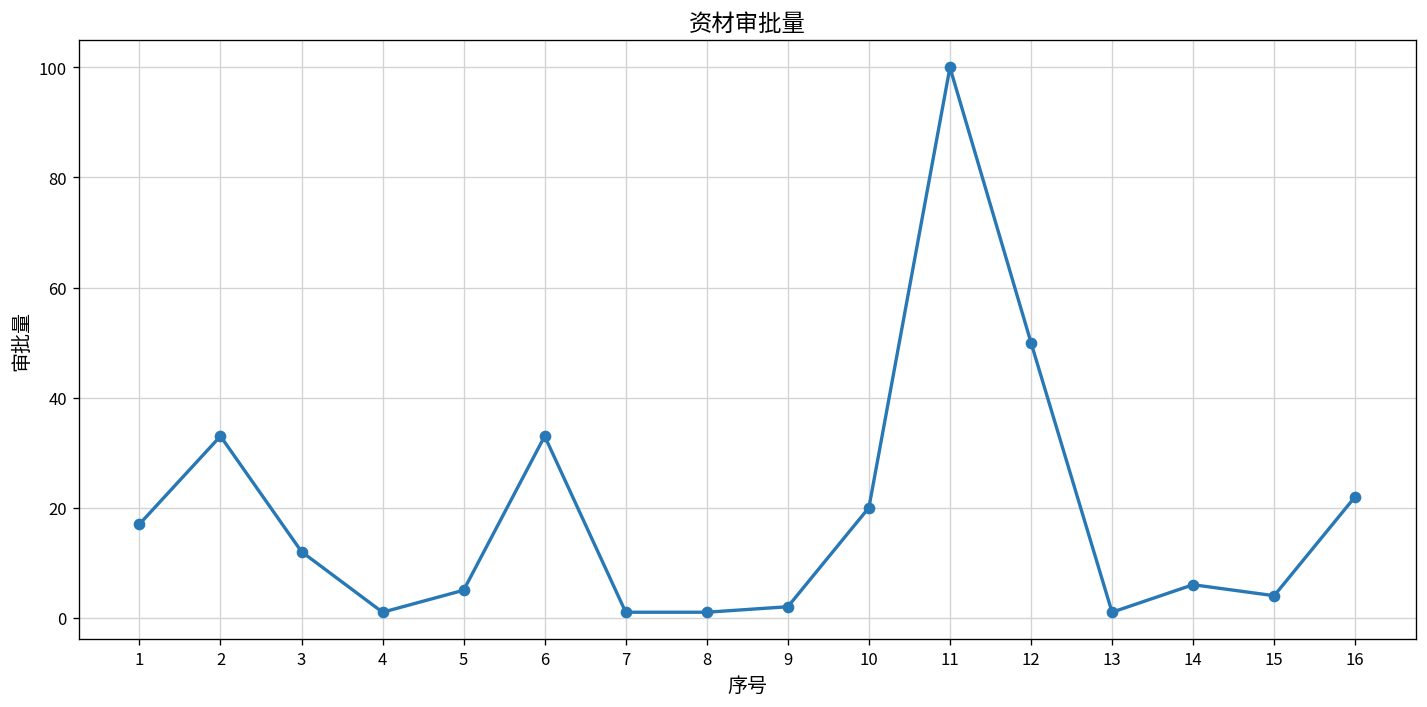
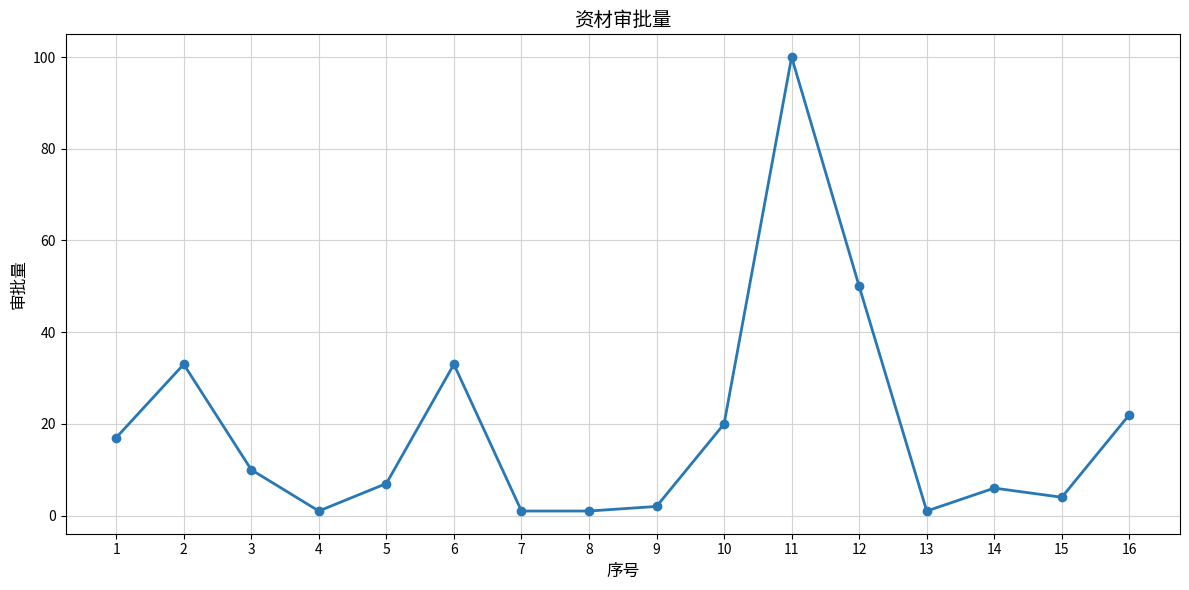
3: 12 -> 10
5: 5 -> 7
